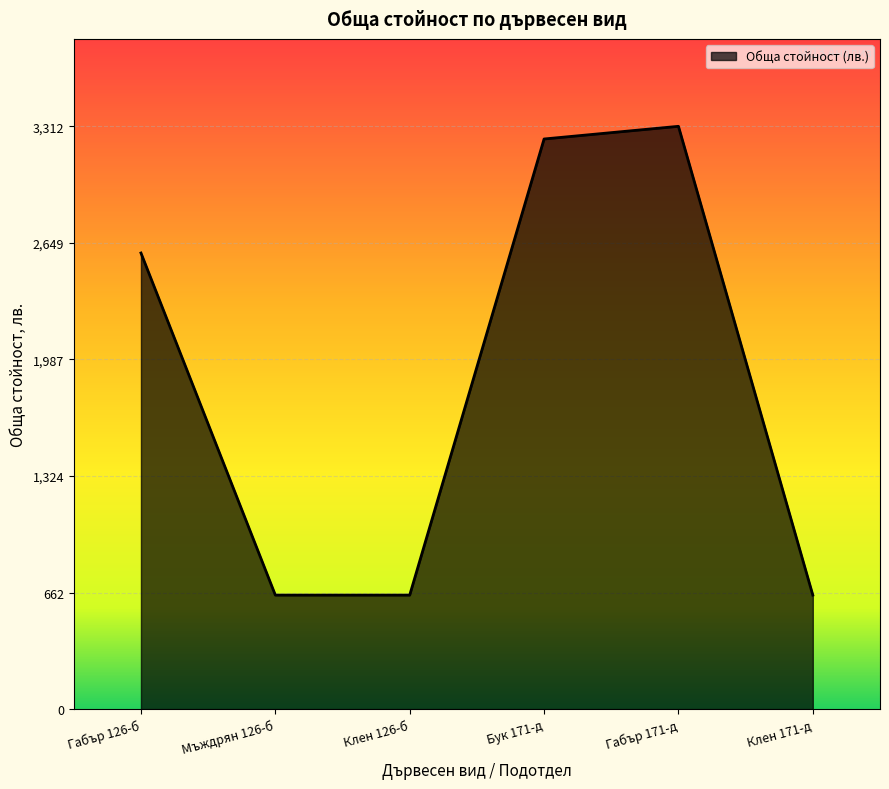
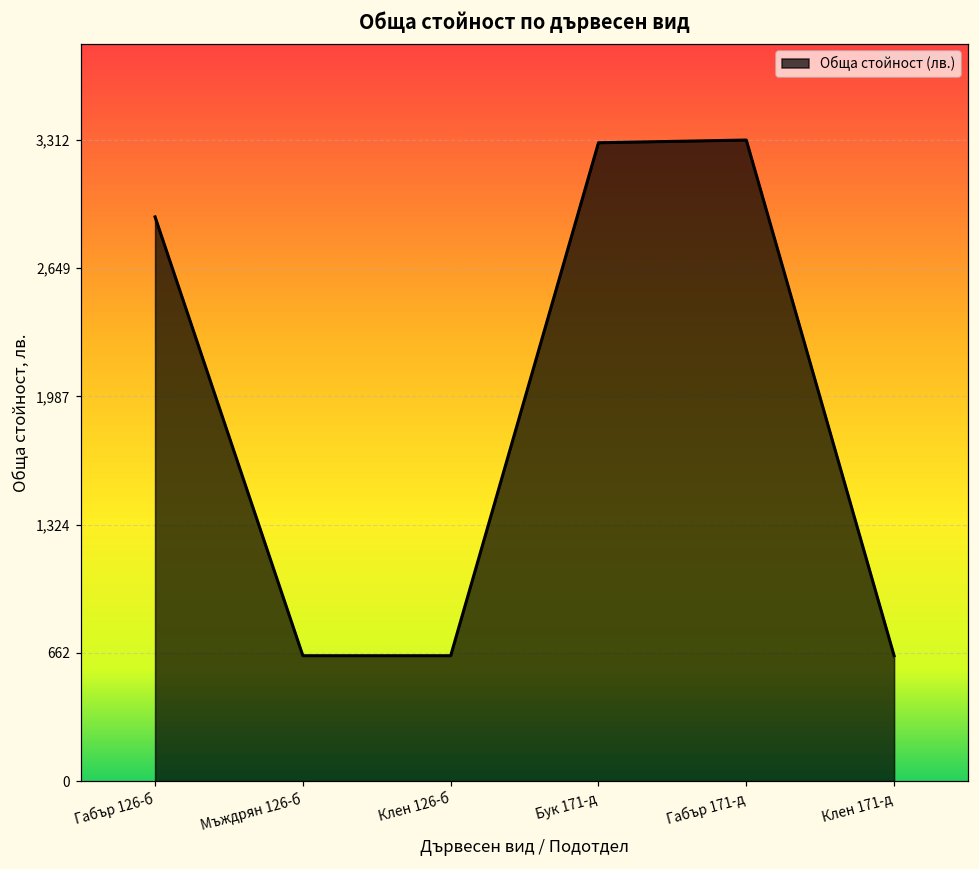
Габър 126-б: 2,590 -> 2,920
Бук 171-д: 3,240 -> 3,300
